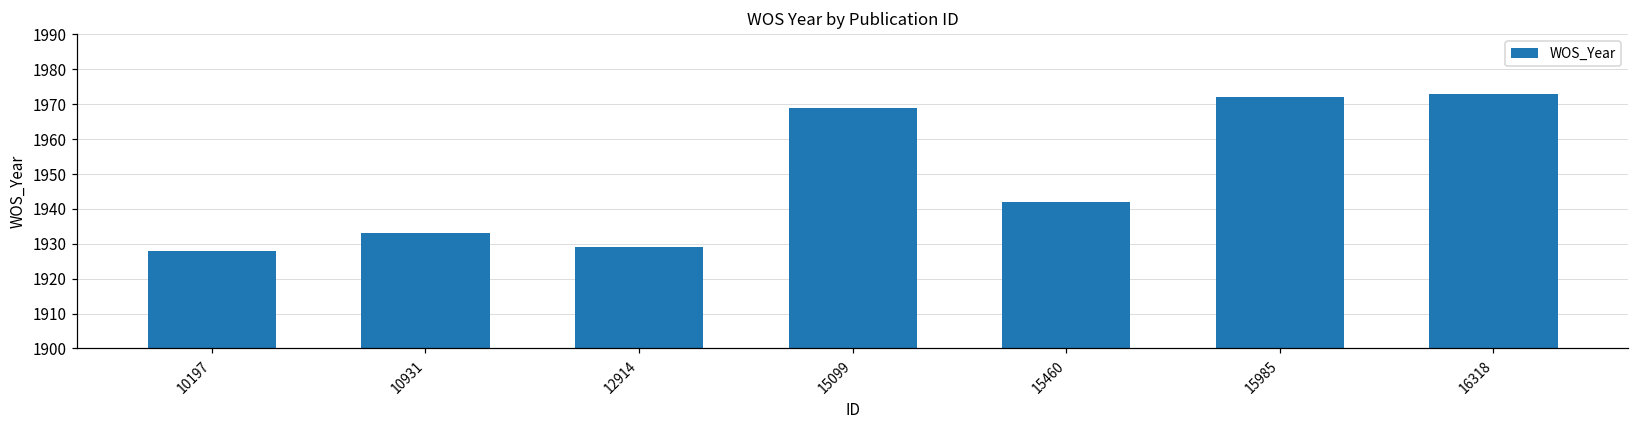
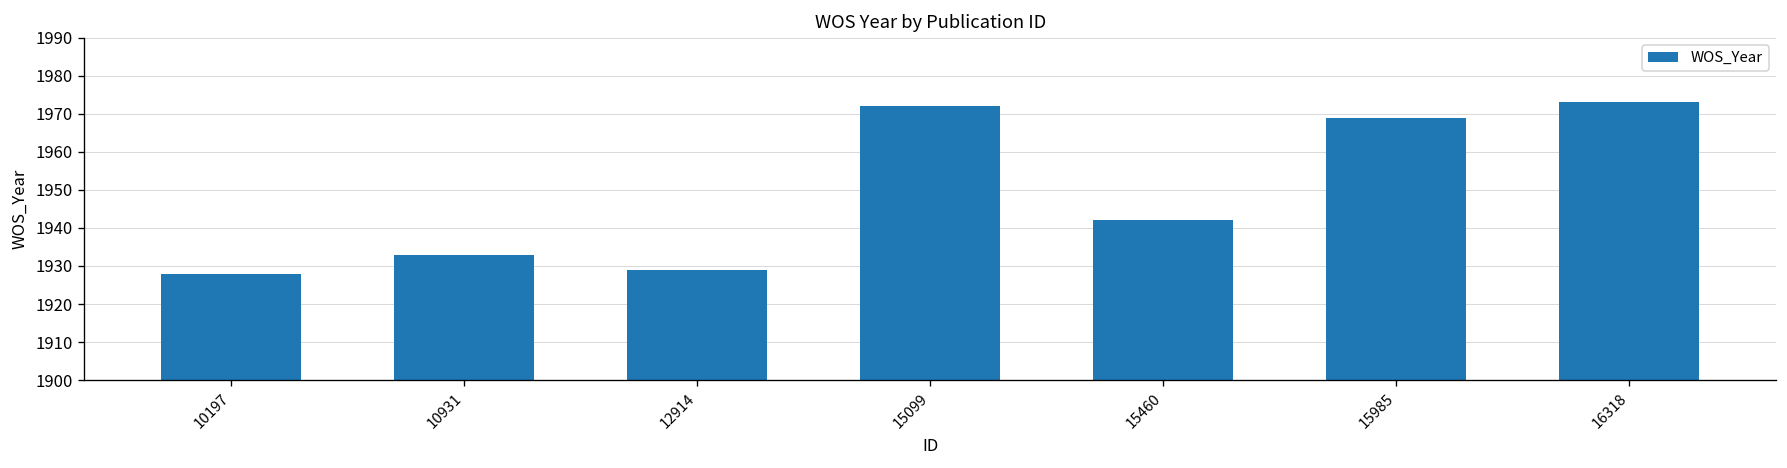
15099: 1969 -> 1972
15985: 1972 -> 1969
